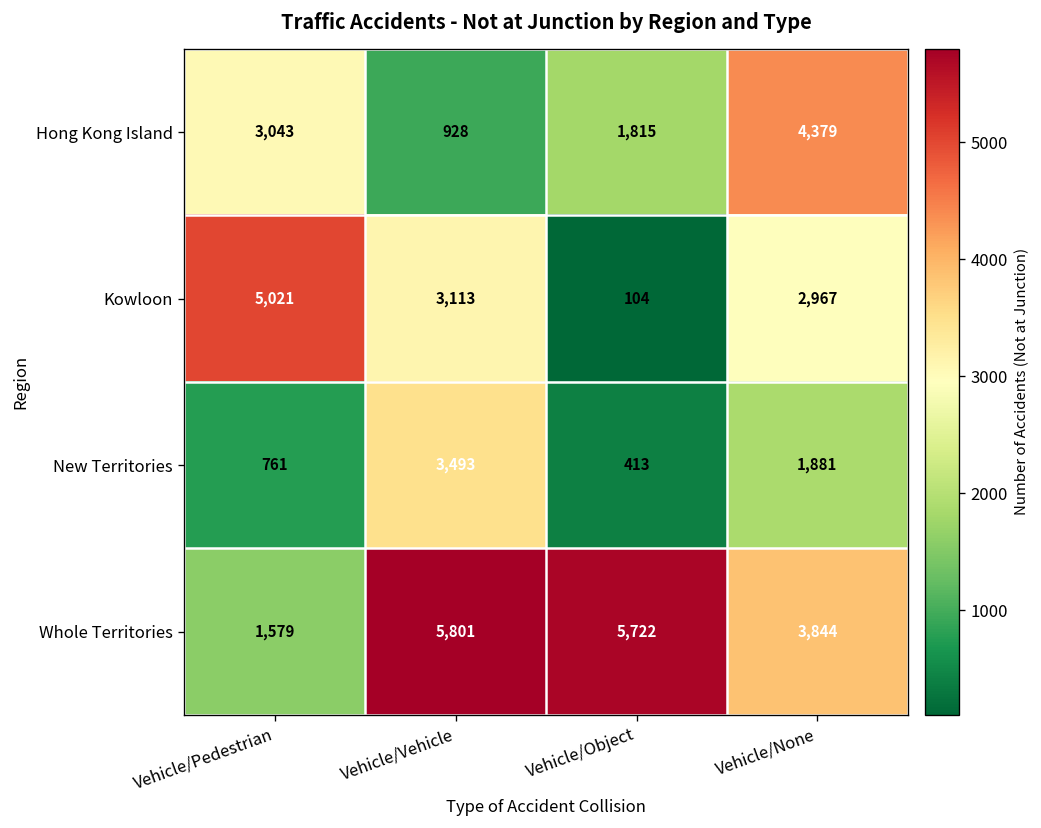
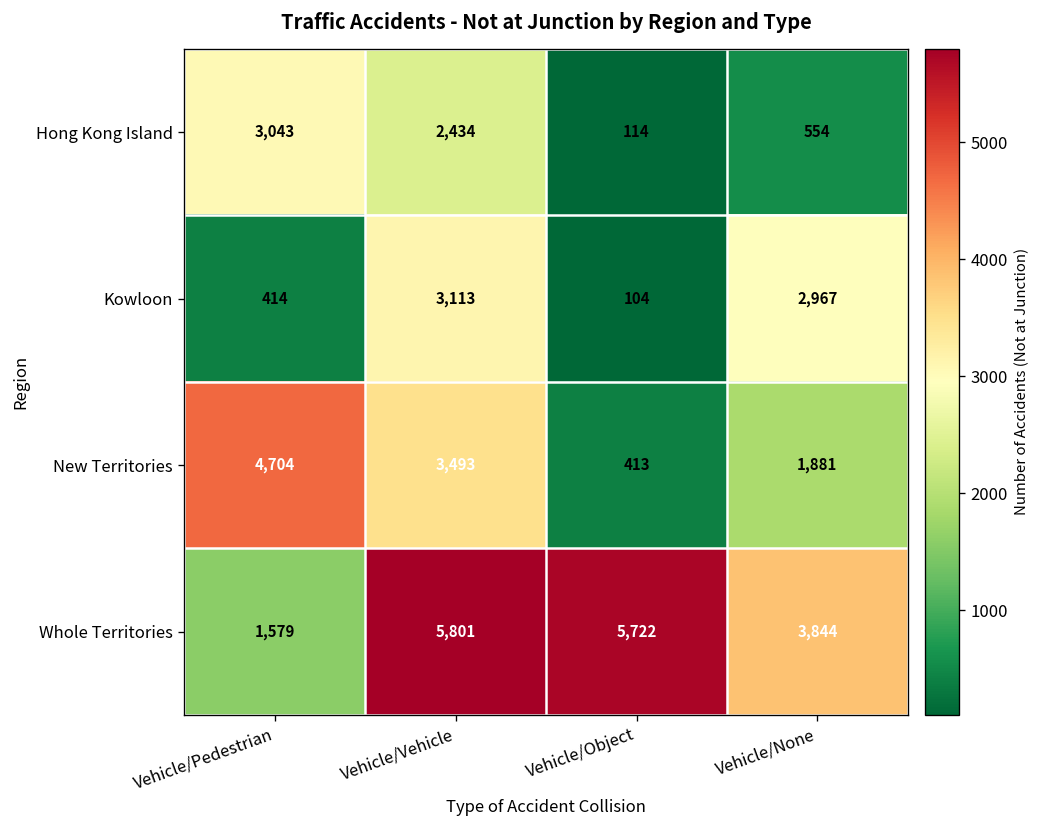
Hong Kong Island, Vehicle/Vehicle: 928 -> 2,434
Hong Kong Island, Vehicle/Object: 1,815 -> 114
Hong Kong Island, Vehicle/None: 4,379 -> 554
Kowloon, Vehicle/Pedestrian: 5,021 -> 414
New Territories, Vehicle/Pedestrian: 761 -> 4,704
